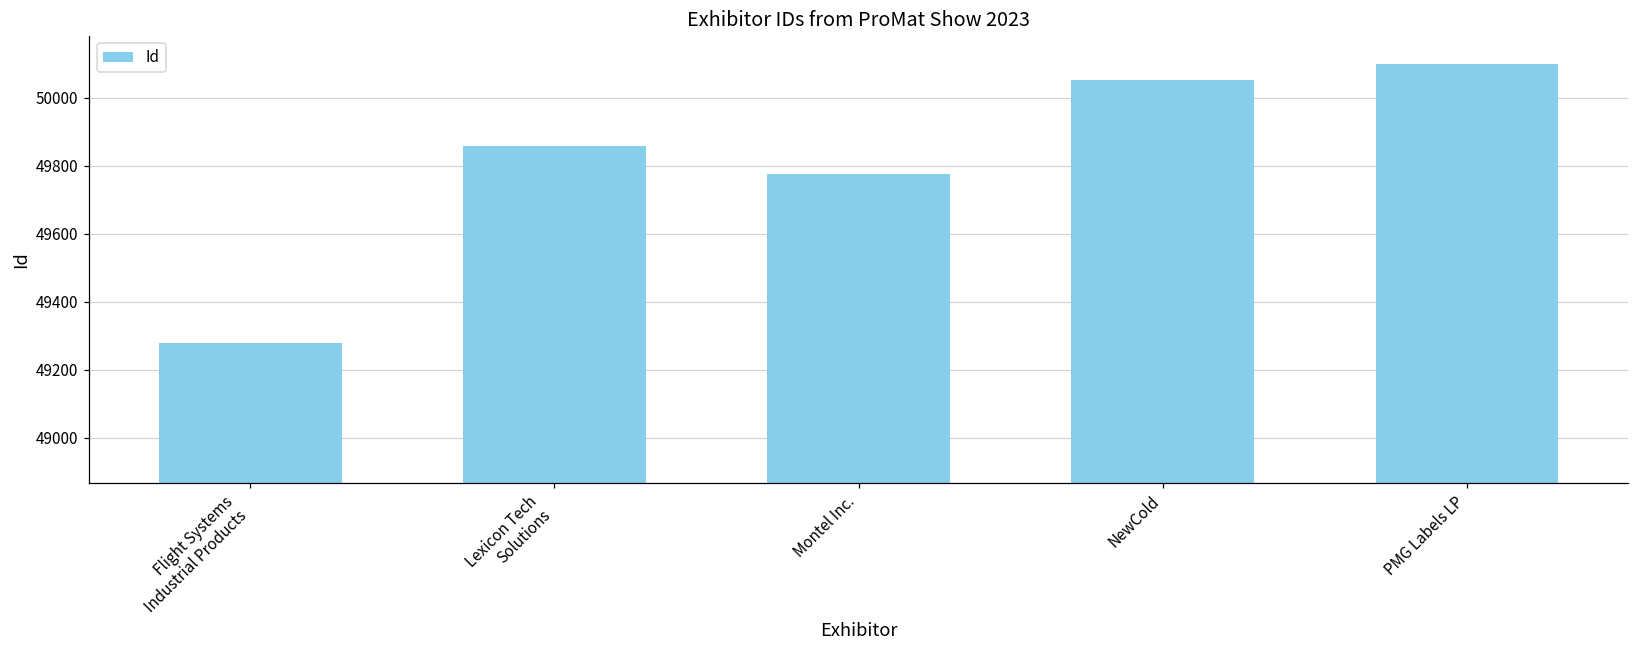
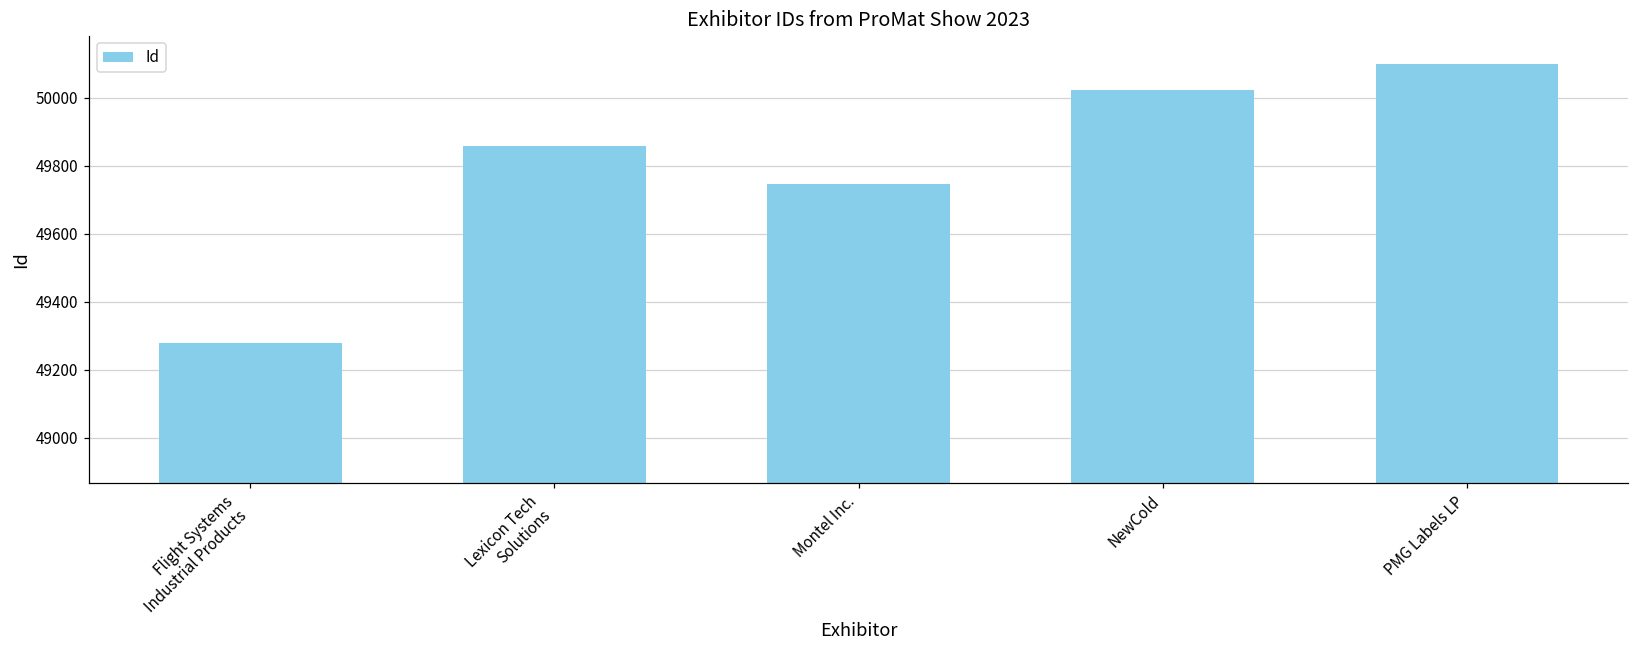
Montel Inc.: 49780 -> 49750
NewCold: 50050 -> 50020
